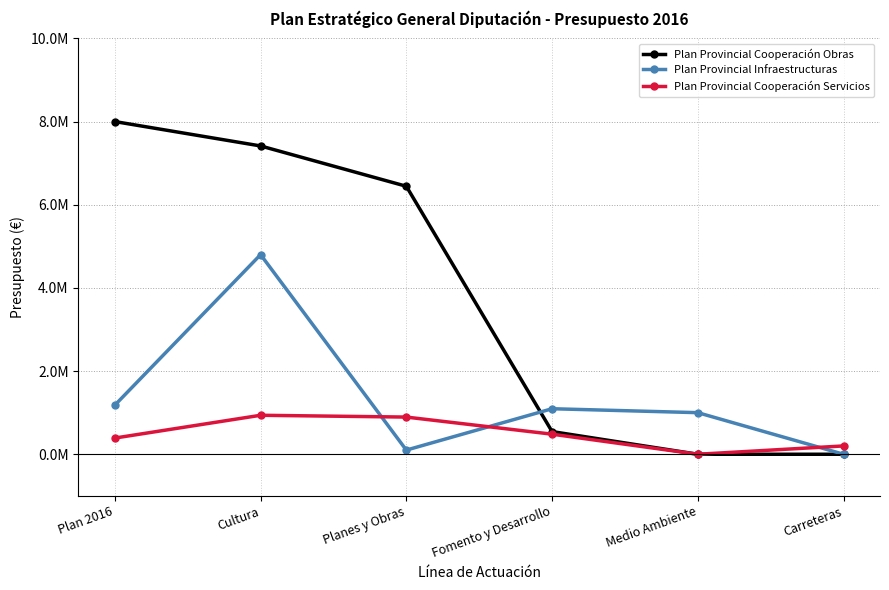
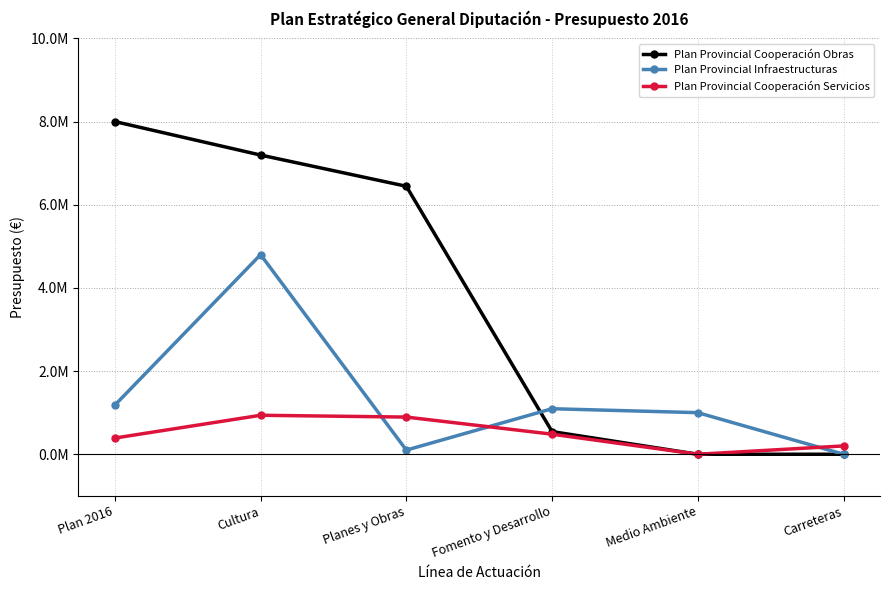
Plan Provincial Cooperación Obras, Cultura: 7400000 -> 7200000
